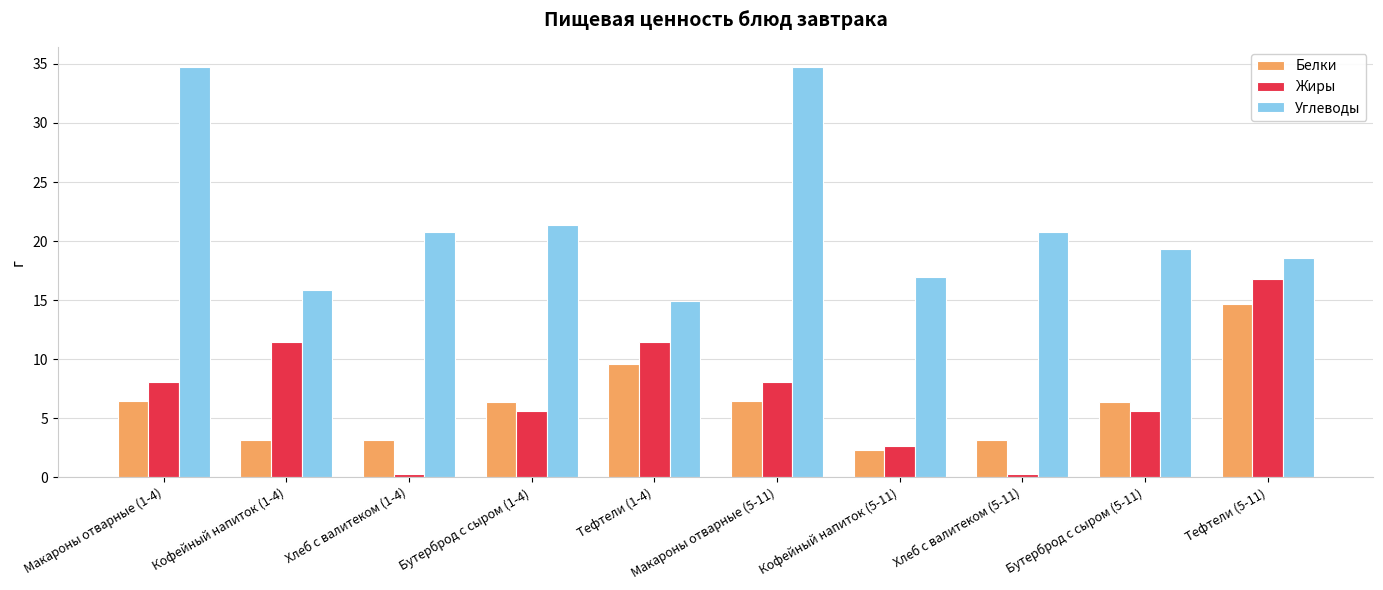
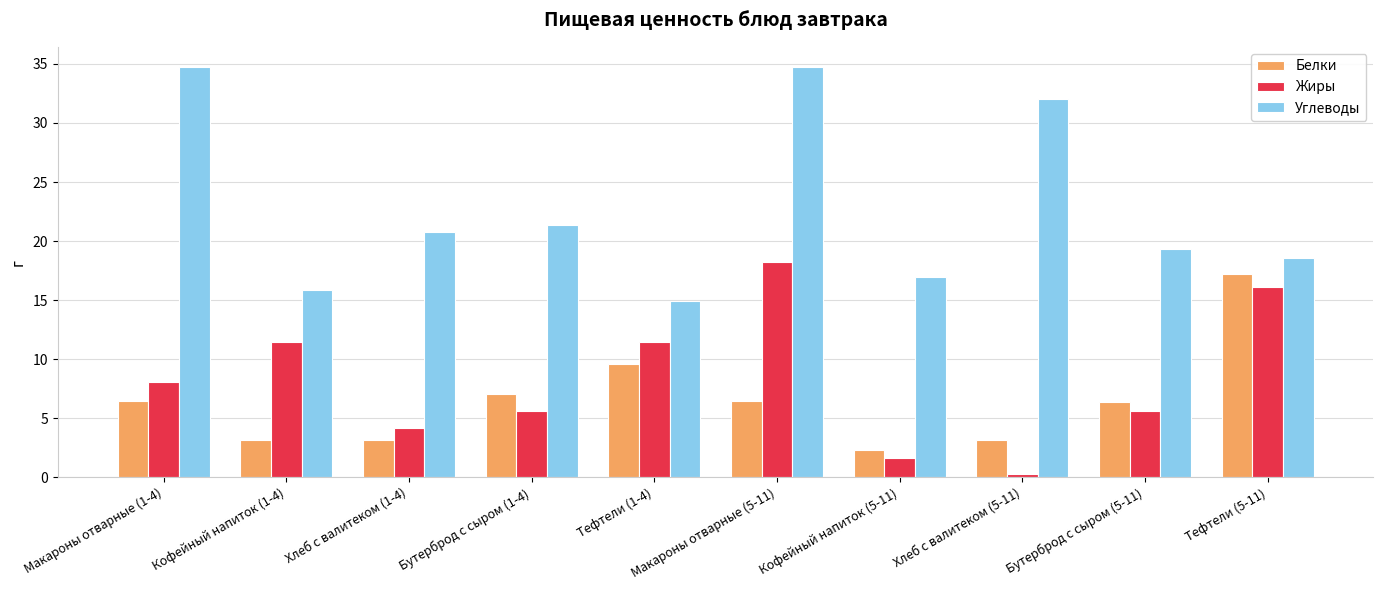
Жиры, Хлеб с валитеком (1-4): 0.3 -> 4.2
Белки, Бутерброд с сыром (1-4): 6.4 -> 7.1
Жиры, Макароны отварные (5-11): 8.1 -> 18.2
Жиры, Кофейный напиток (5-11): 2.7 -> 1.6
Углеводы, Хлеб с валитеком (5-11): 20.8 -> 32.0
Белки, Тефтели (5-11): 14.7 -> 17.2
Жиры, Тефтели (5-11): 16.8 -> 16.1
